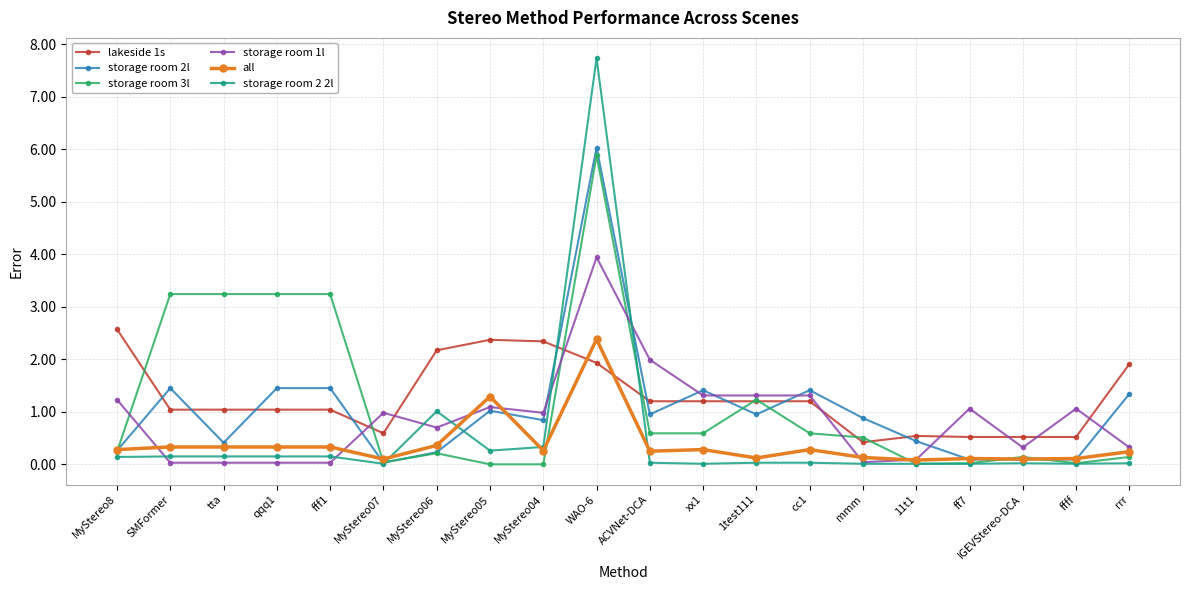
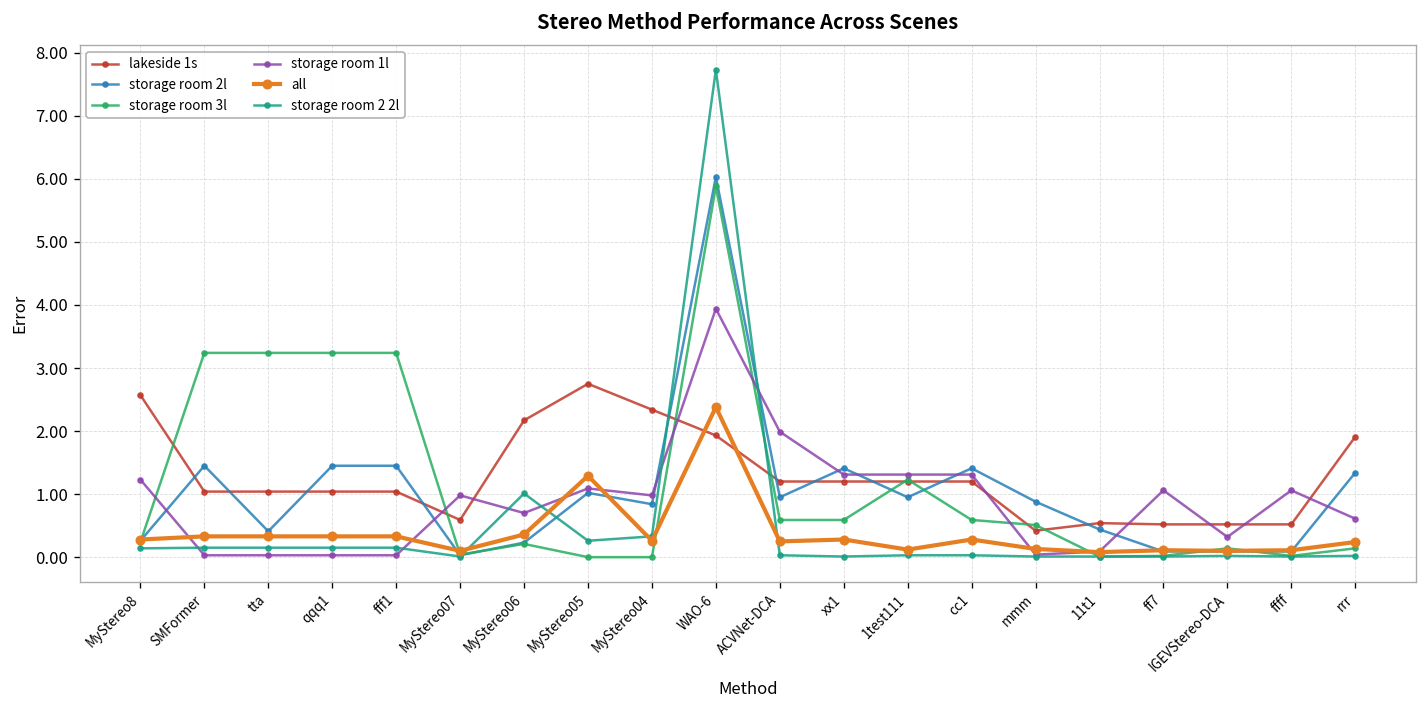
lakeside 1s, MyStereo05: 2.4 -> 2.8
storage room 1l, rrr: 0.3 -> 0.6
